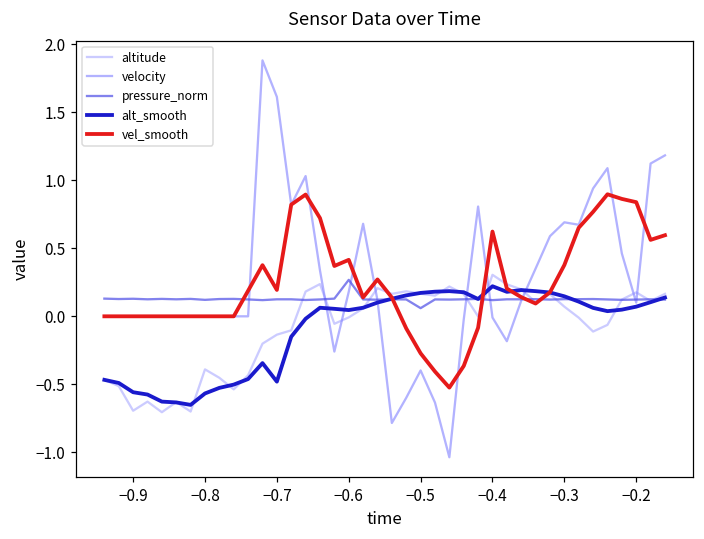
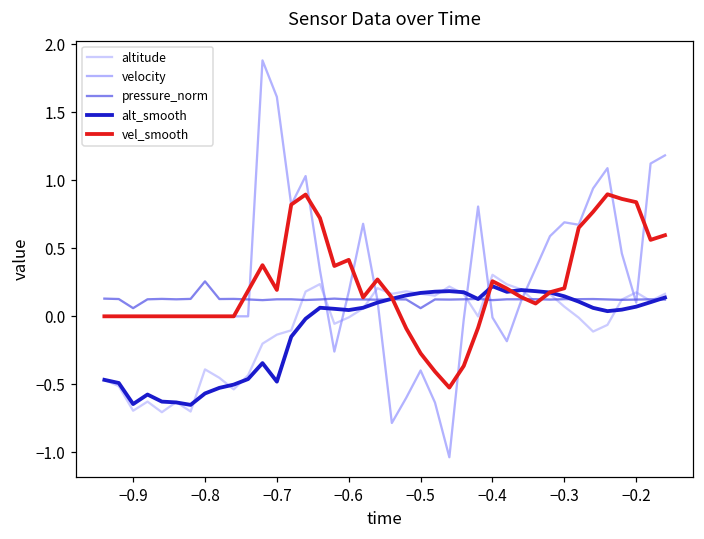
pressure_norm, −0.9: 0.13 -> 0.06
alt_smooth, −0.9: -0.56 -> -0.65
pressure_norm, −0.8: 0.12 -> 0.26
pressure_norm, −0.6: 0.27 -> 0.12
vel_smooth, −0.4: 0.62 -> 0.26
vel_smooth, −0.3: 0.38 -> 0.21
